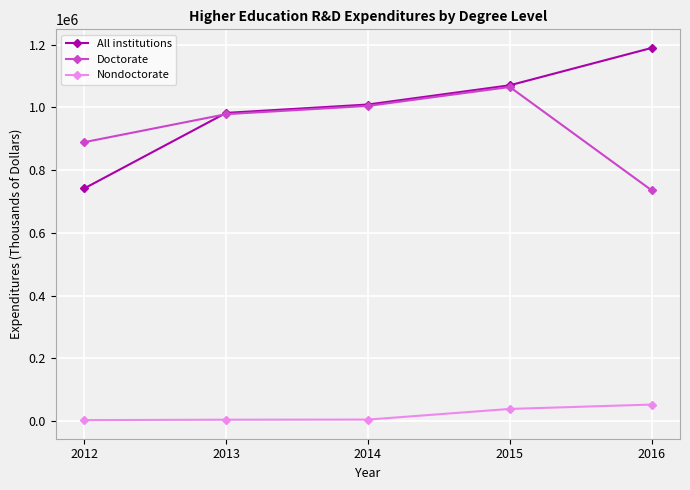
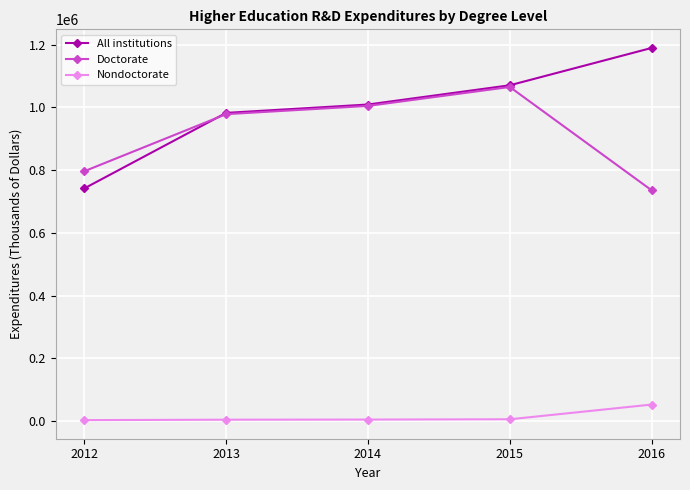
Doctorate, 2012: 890000 -> 800000
Nondoctorate, 2015: 40000 -> 10000
